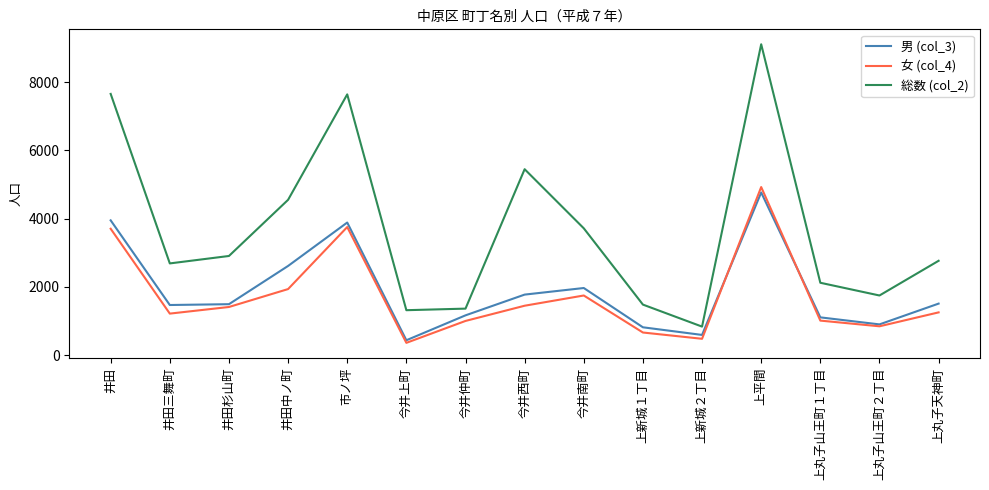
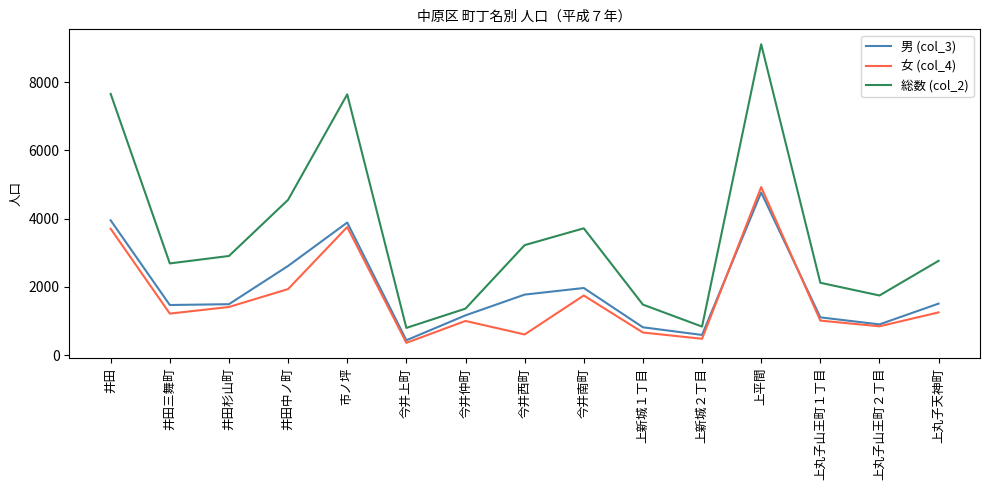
総数 (col_2), 今井上町: 1300 -> 800
女 (col_4), 今井西町: 1500 -> 600
総数 (col_2), 今井西町: 5500 -> 3200
